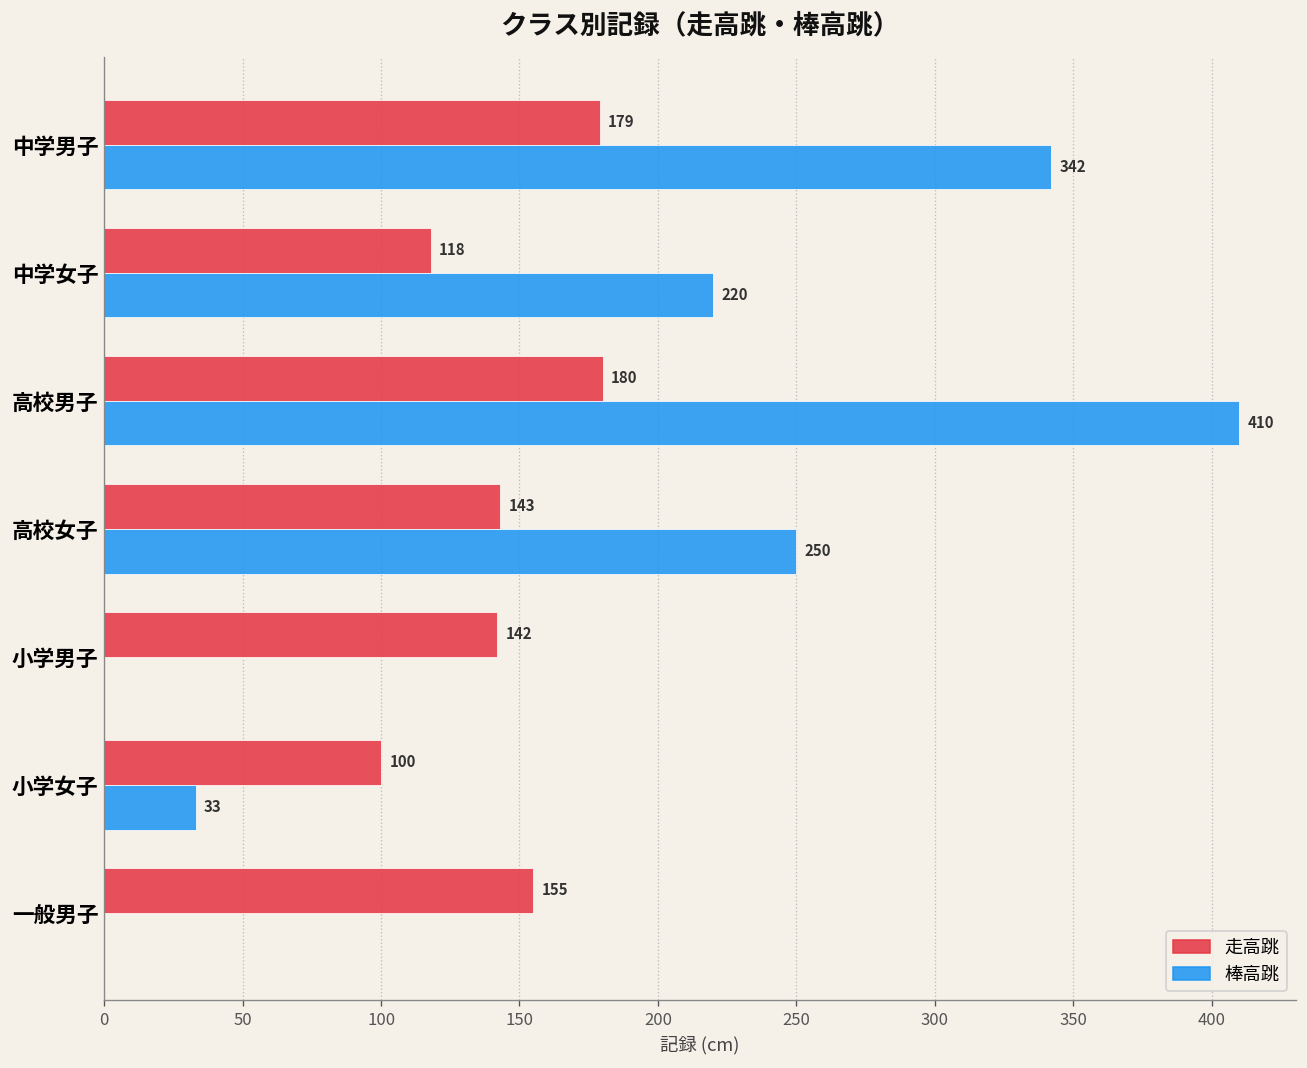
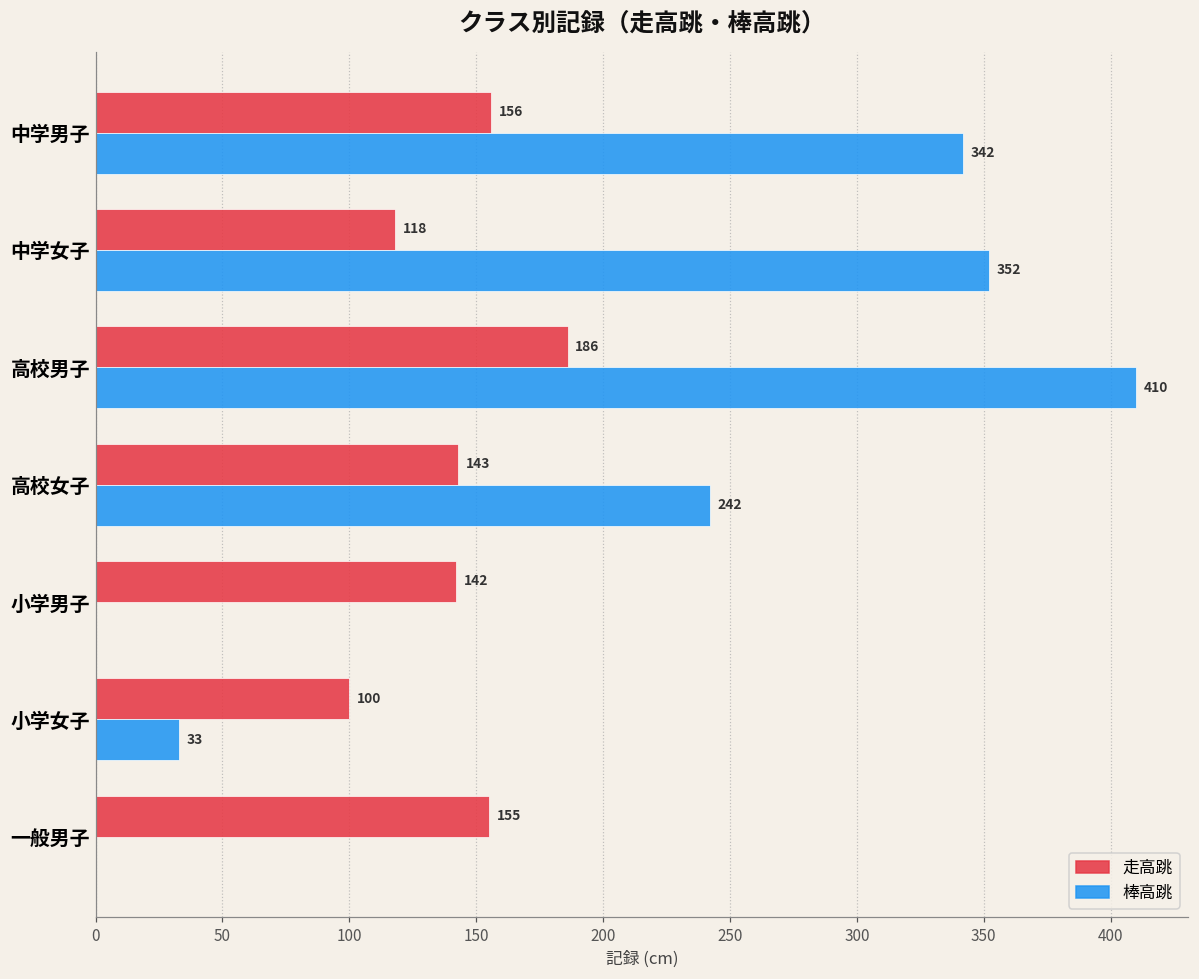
走高跳, 中学男子: 179 -> 156
棒高跳, 中学女子: 220 -> 352
走高跳, 高校男子: 180 -> 186
棒高跳, 高校女子: 250 -> 242
